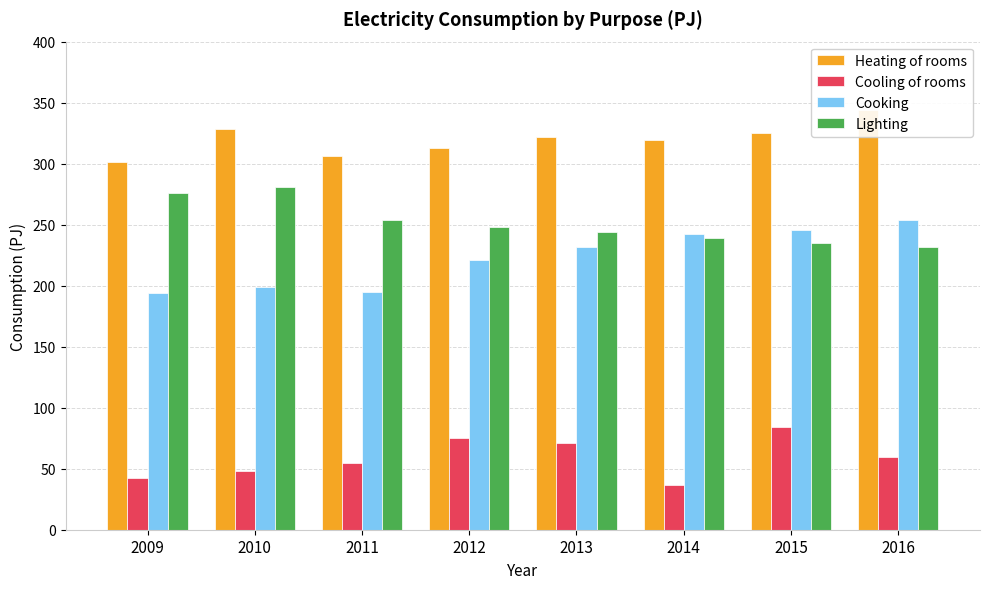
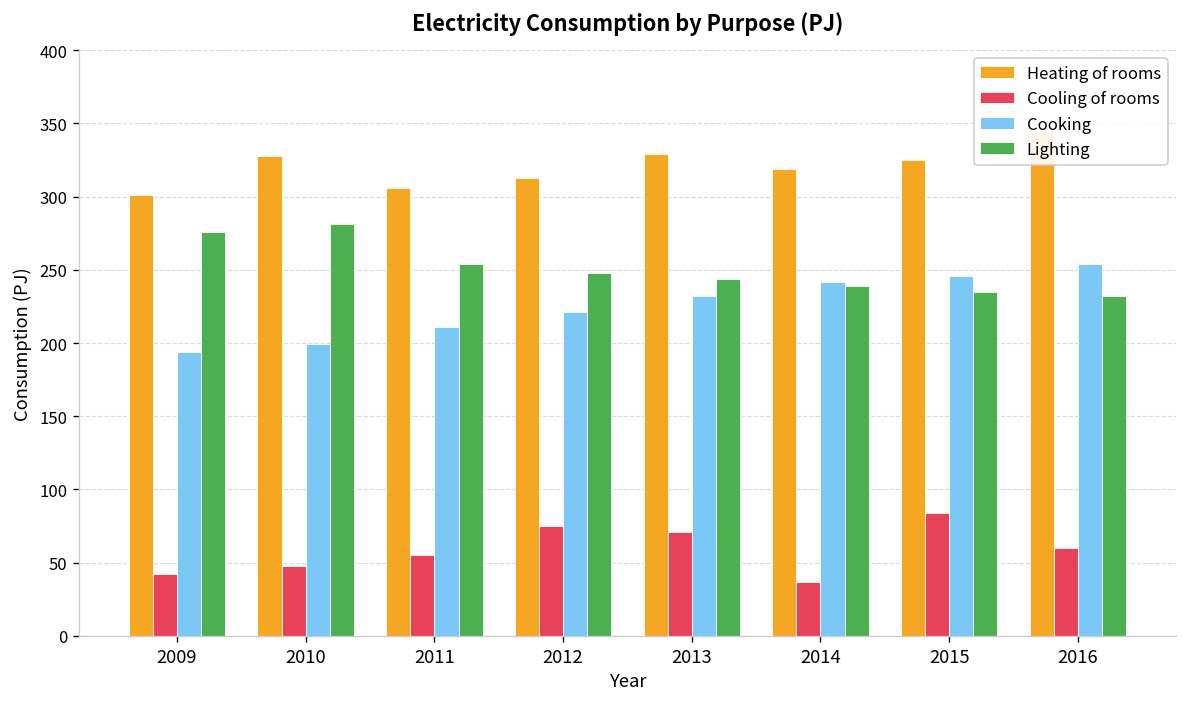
Cooking, 2011: 195 -> 211
Heating of rooms, 2013: 322 -> 329
